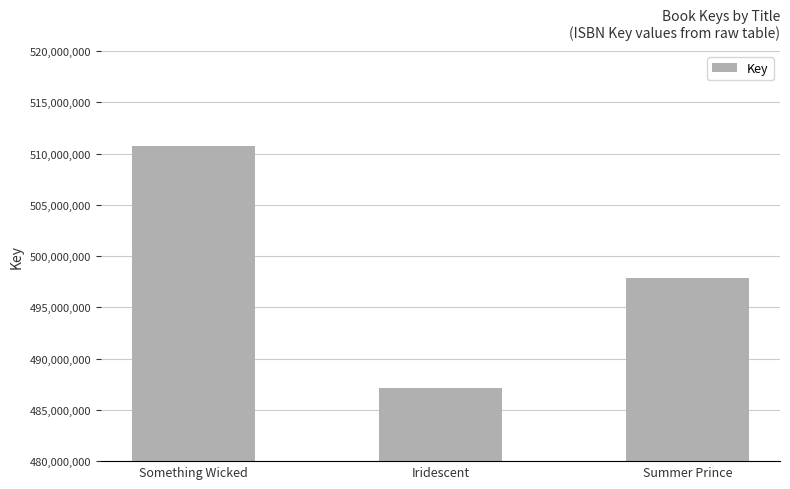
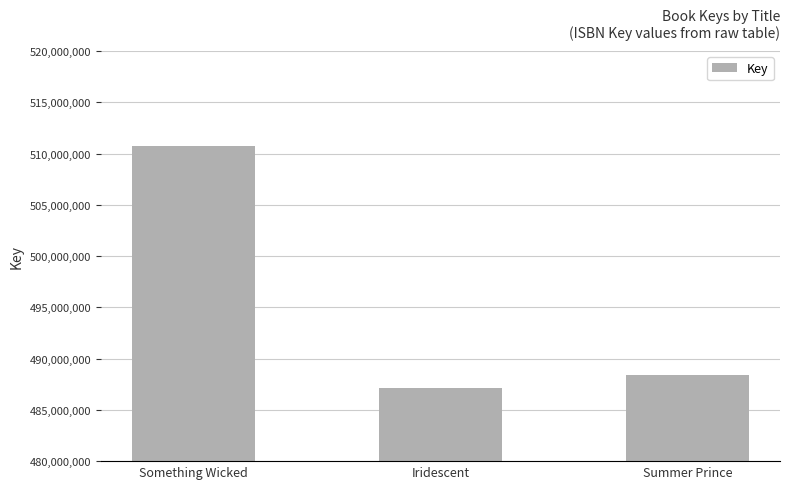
Summer Prince: 497,900,000 -> 488,400,000
